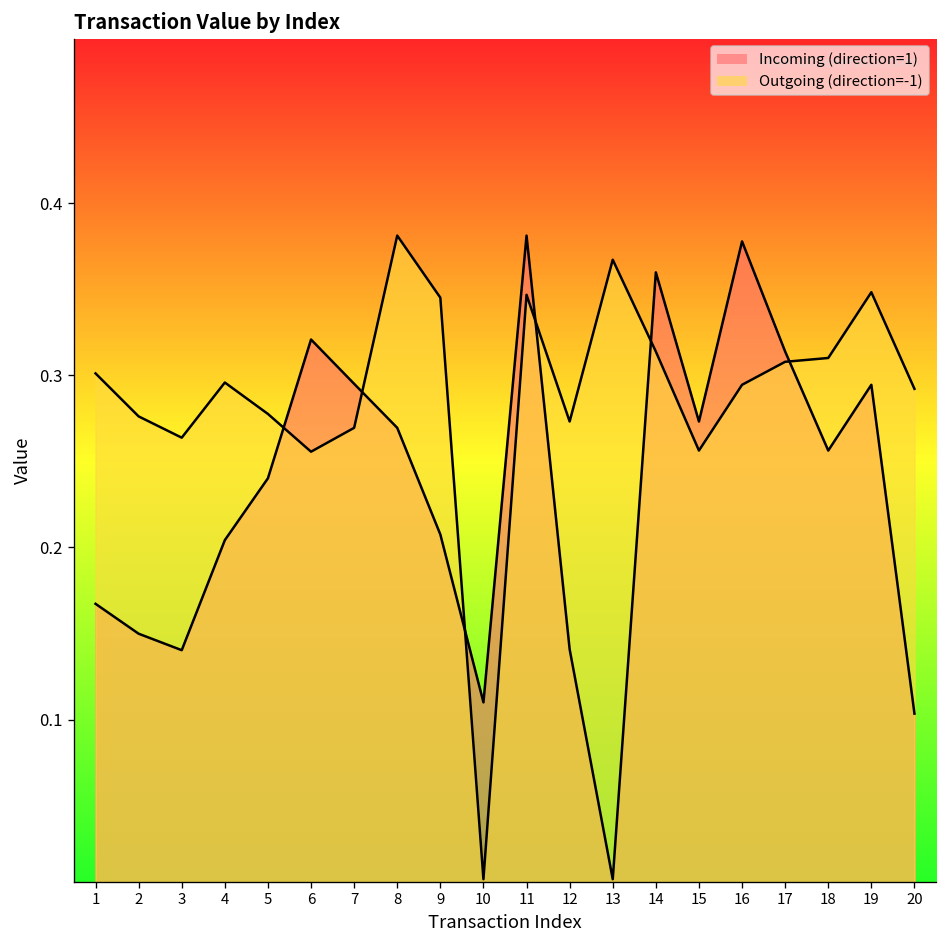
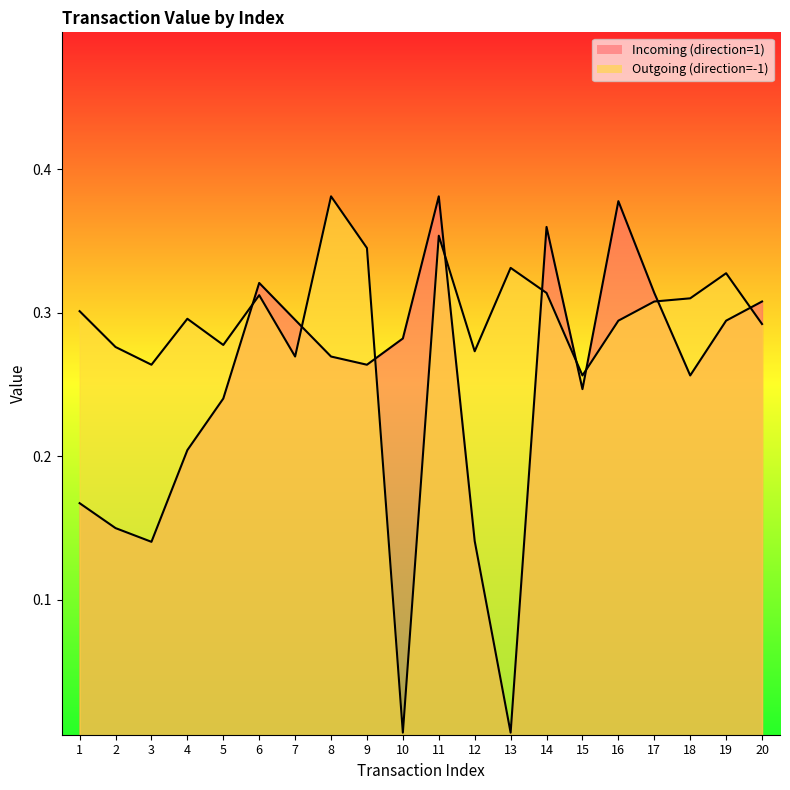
Outgoing (direction=-1), 6: 0.256 -> 0.312
Incoming (direction=1), 9: 0.208 -> 0.264
Incoming (direction=1), 10: 0.110 -> 0.282
Outgoing (direction=-1), 11: 0.347 -> 0.354
Outgoing (direction=-1), 13: 0.367 -> 0.331
Incoming (direction=1), 15: 0.273 -> 0.247
Outgoing (direction=-1), 19: 0.348 -> 0.328
Incoming (direction=1), 20: 0.103 -> 0.308
